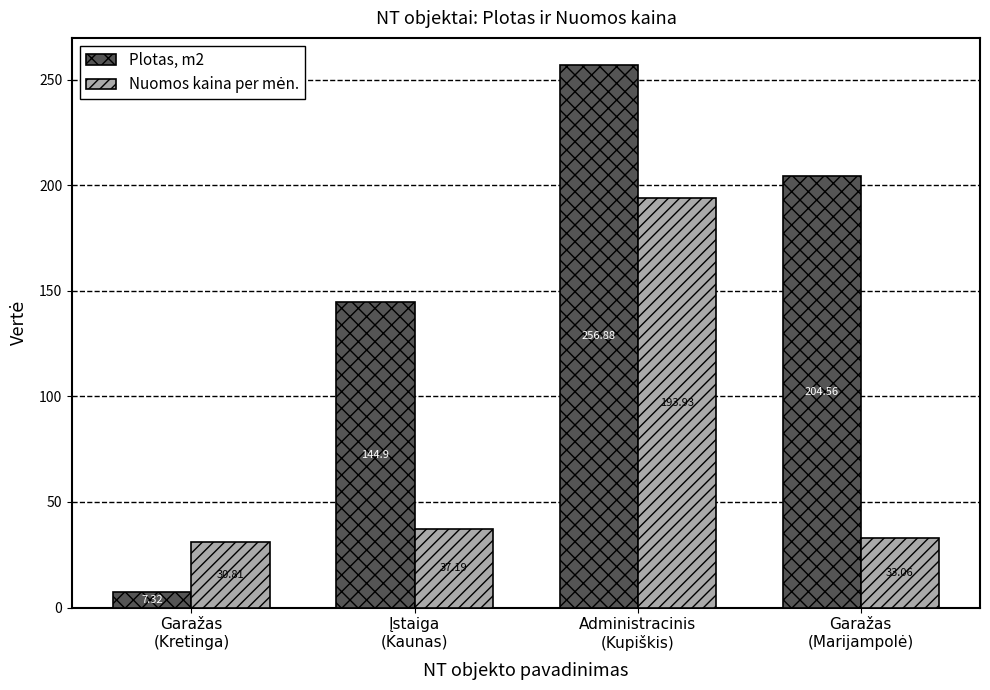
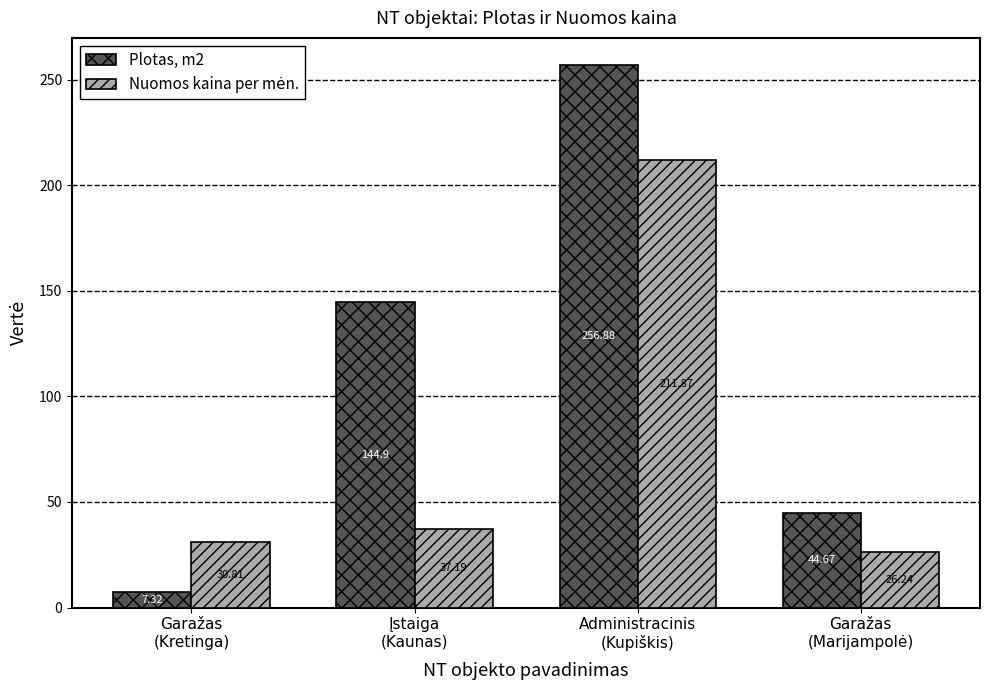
Nuomos kaina per mėn., Administracinis (Kupiškis): 193.93 -> 211.87
Plotas, m2, Garažas (Marijampolė): 204.56 -> 44.67
Nuomos kaina per mėn., Garažas (Marijampolė): 33.06 -> 26.24
